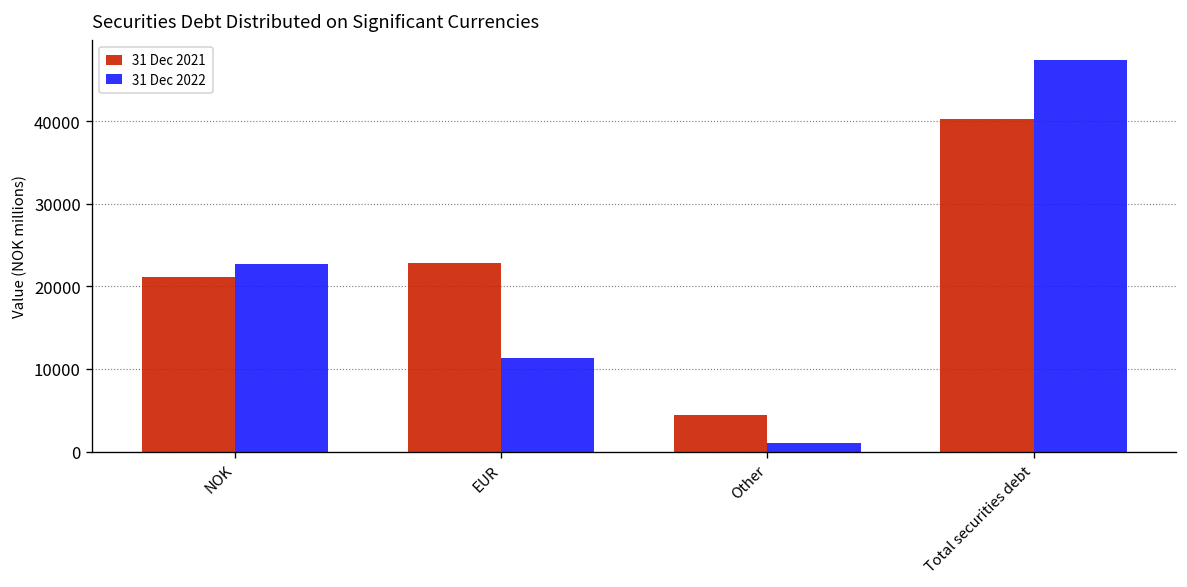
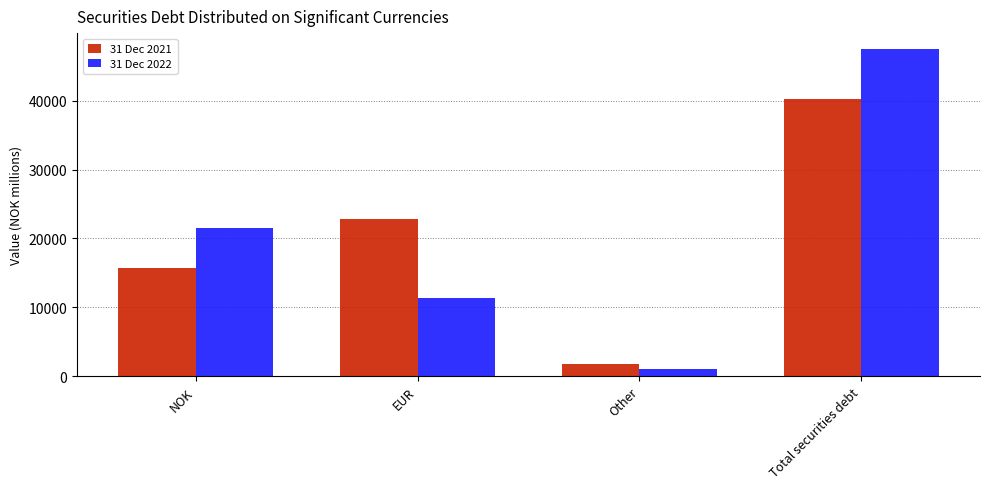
31 Dec 2021, NOK: 21000 -> 16000
31 Dec 2022, NOK: 23000 -> 22000
31 Dec 2021, Other: 4000 -> 2000
